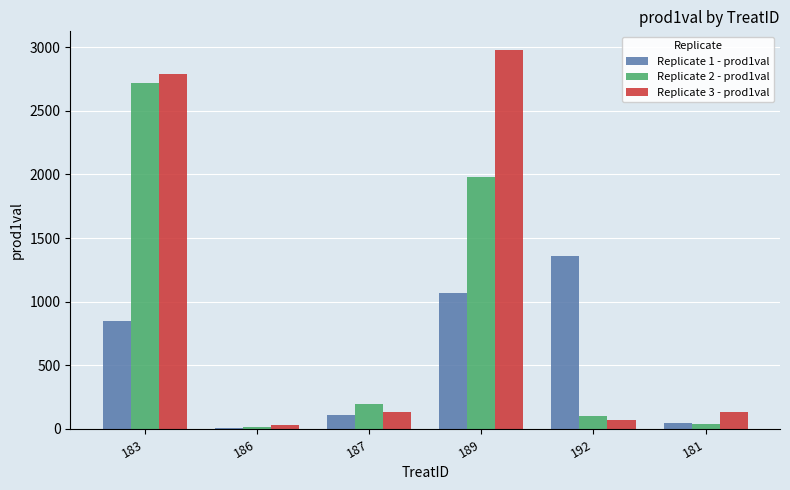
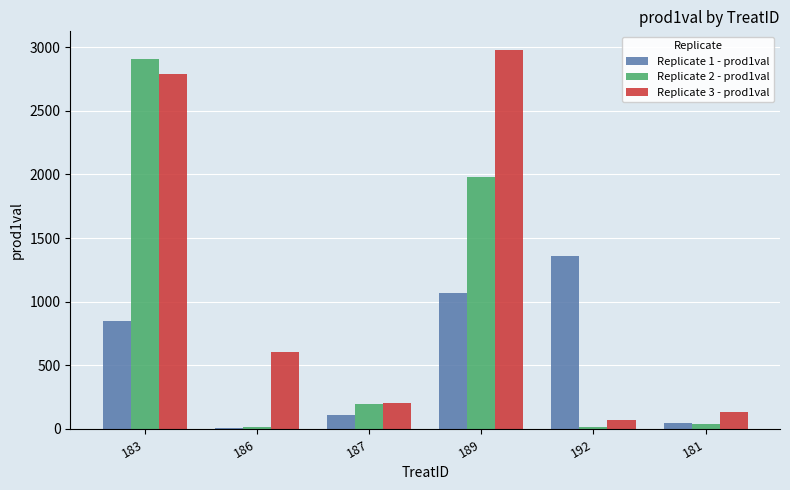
Replicate 2 - prod1val, 183: 2720 -> 2910
Replicate 3 - prod1val, 186: 30 -> 600
Replicate 3 - prod1val, 187: 130 -> 200
Replicate 2 - prod1val, 192: 100 -> 10
